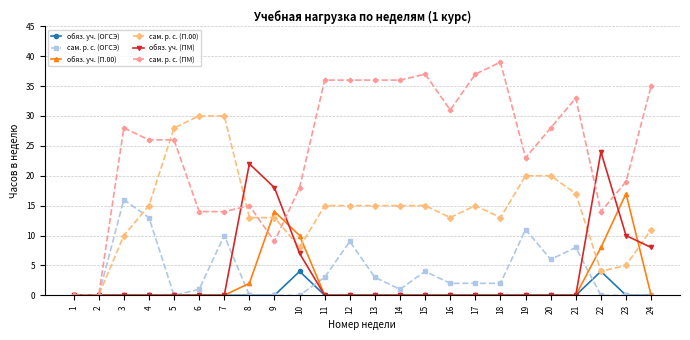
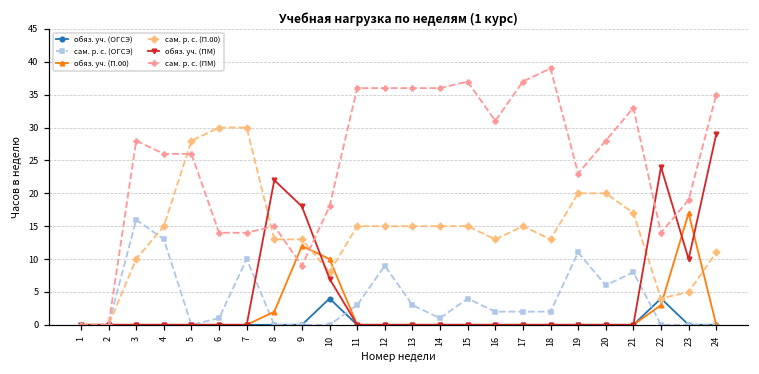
обяз. уч. (П.00), 9: 14 -> 12
обяз. уч. (П.00), 22: 8 -> 3
обяз. уч. (ПМ), 24: 8 -> 29
